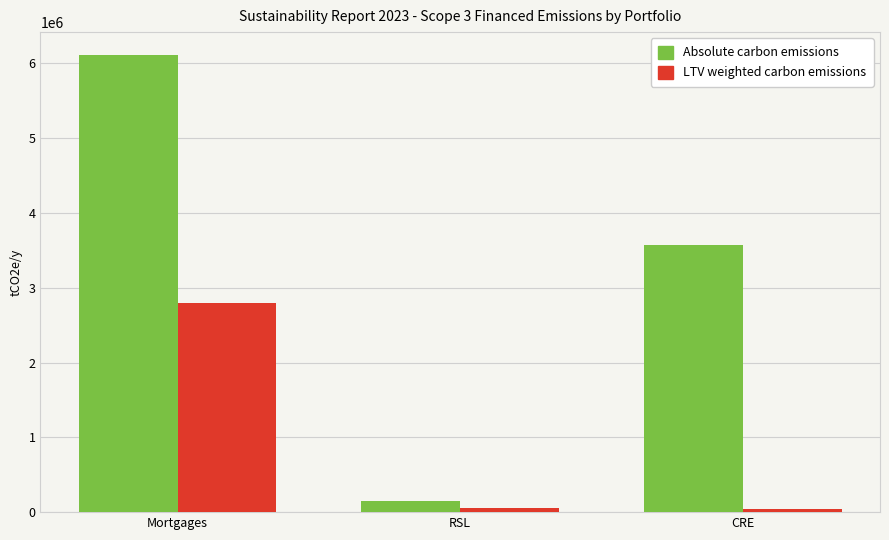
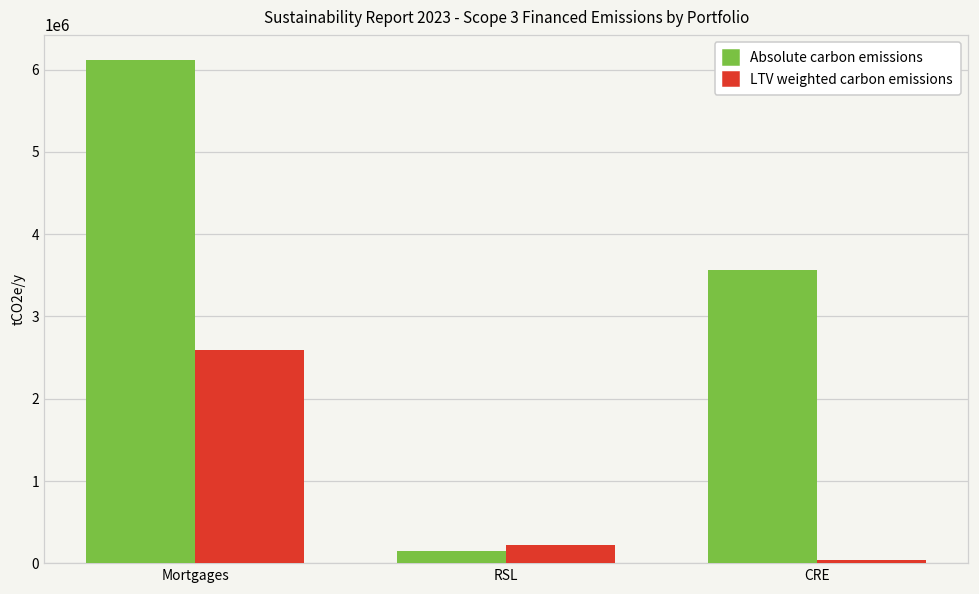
LTV weighted carbon emissions, Mortgages: 2800000 -> 2600000
LTV weighted carbon emissions, RSL: 100000 -> 200000
